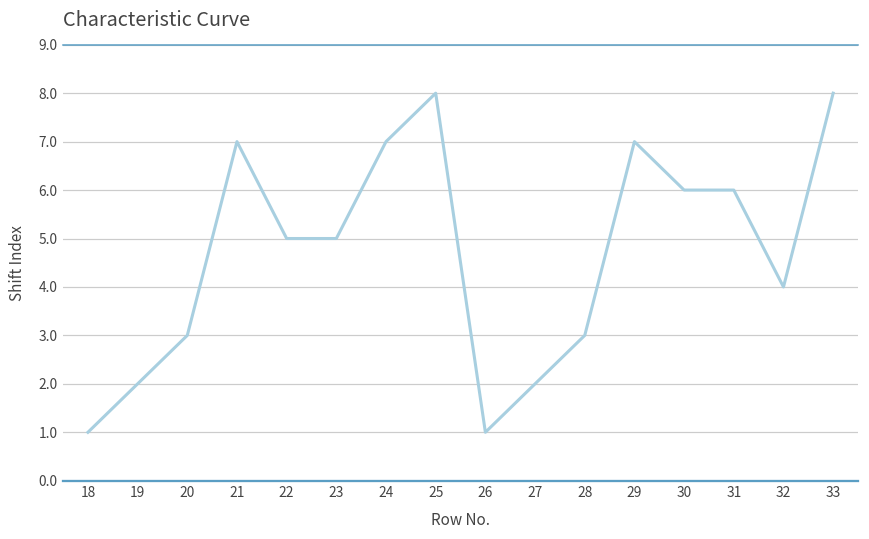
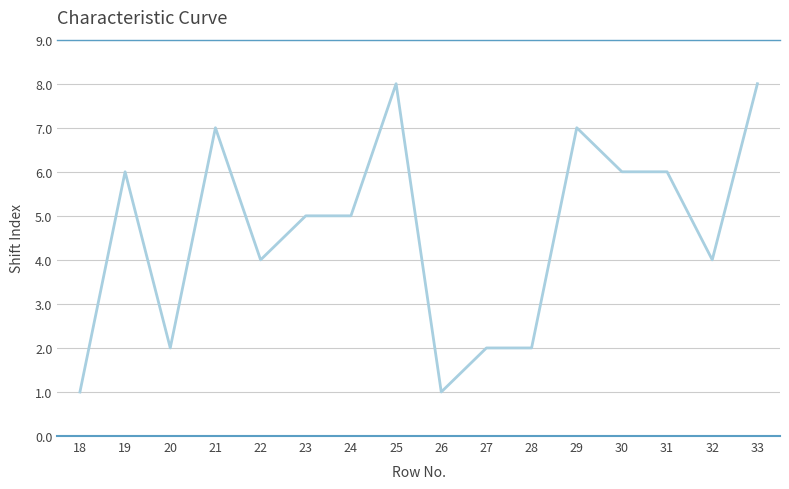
19: 2 -> 6
20: 3 -> 2
22: 5 -> 4
24: 7 -> 5
28: 3 -> 2
